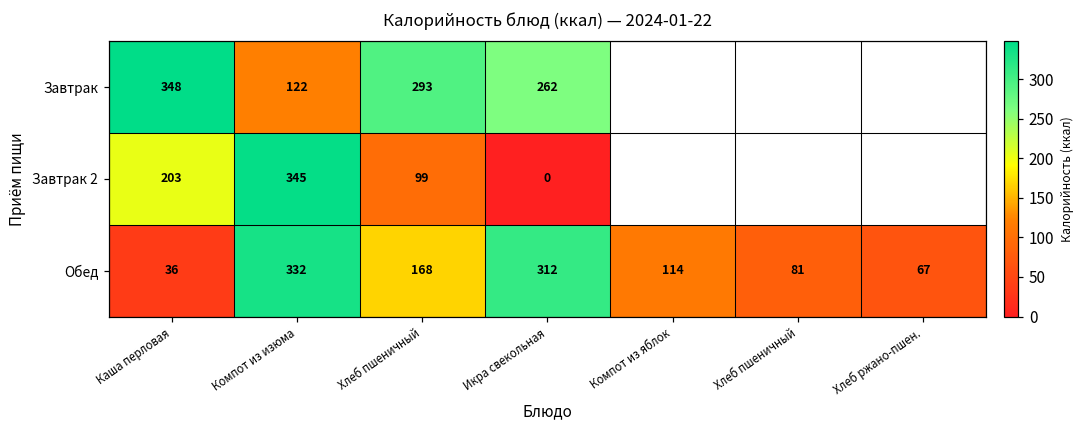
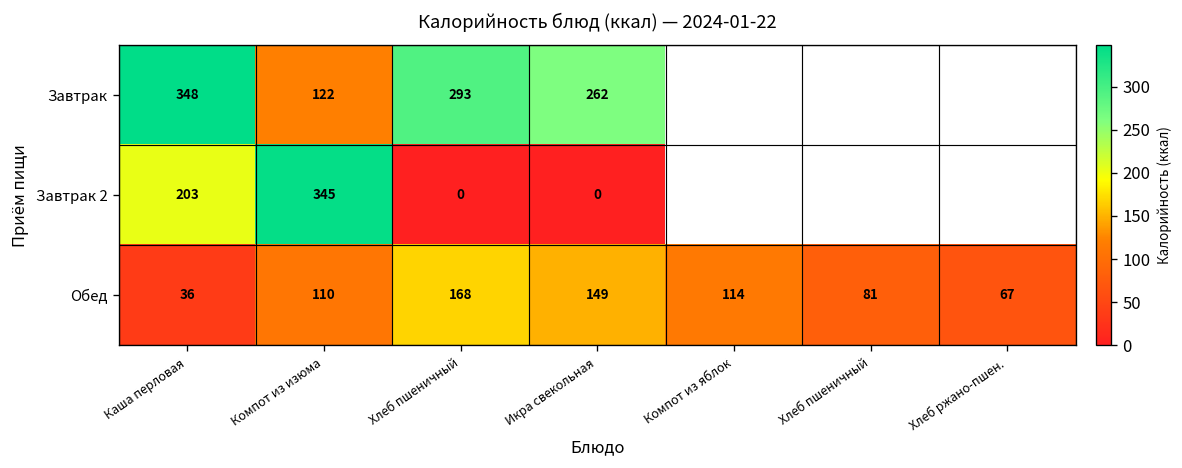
Завтрак 2, Хлеб пшеничный: 99 -> 0
Обед, Компот из изюма: 332 -> 110
Обед, Икра свекольная: 312 -> 149
